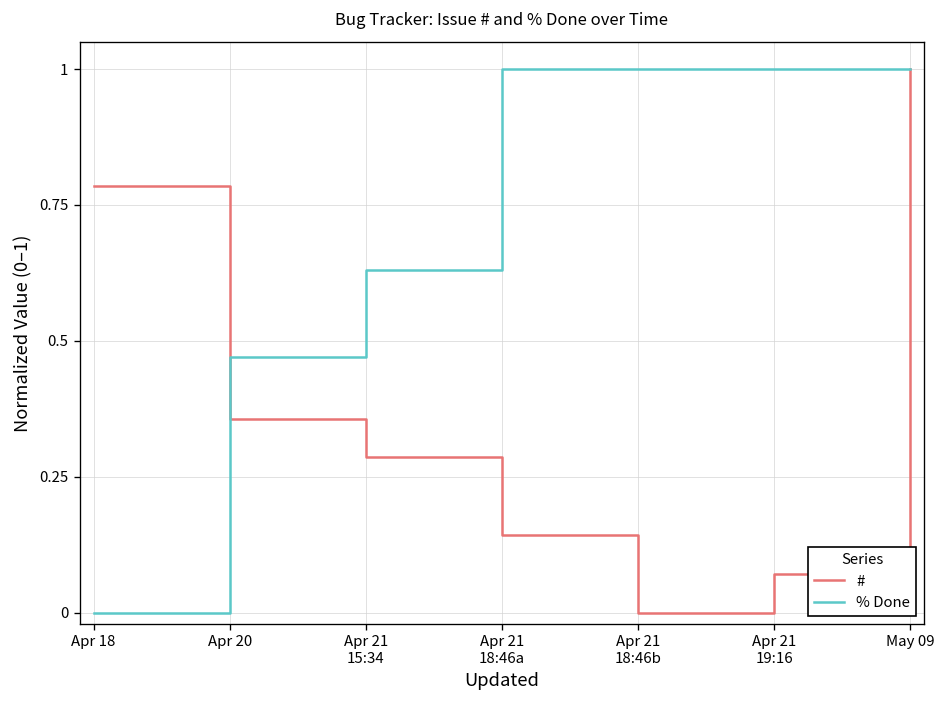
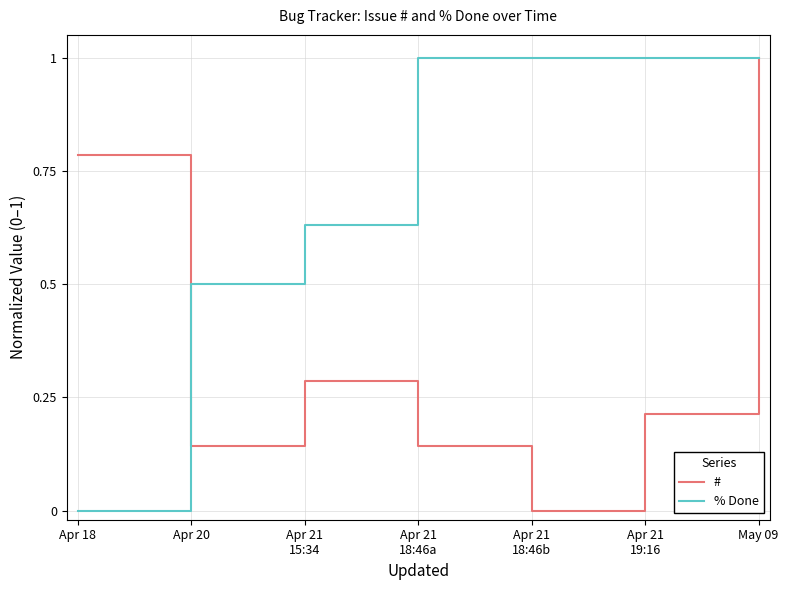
#, Apr 20: 0.36 -> 0.14
% Done, Apr 20: 0.47 -> 0.50
#, Apr 21 19:16: 0.07 -> 0.21
